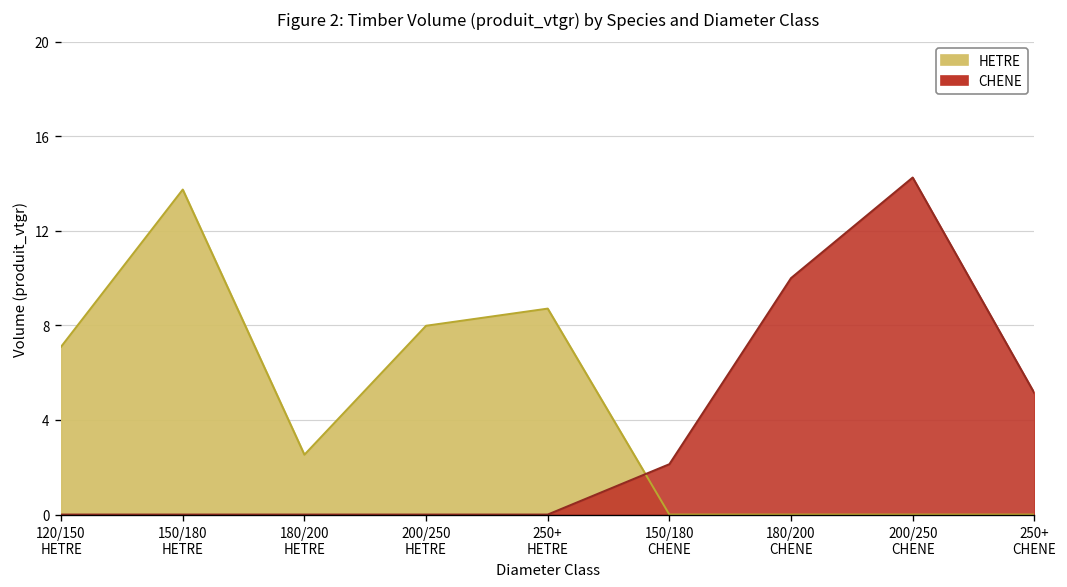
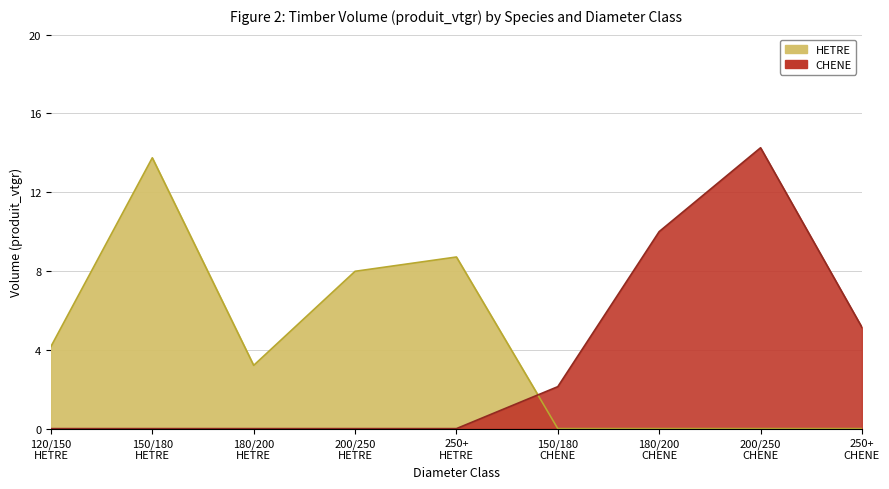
HETRE, 120/150 HETRE: 7.1 -> 4.2
HETRE, 180/200 HETRE: 2.5 -> 3.2
